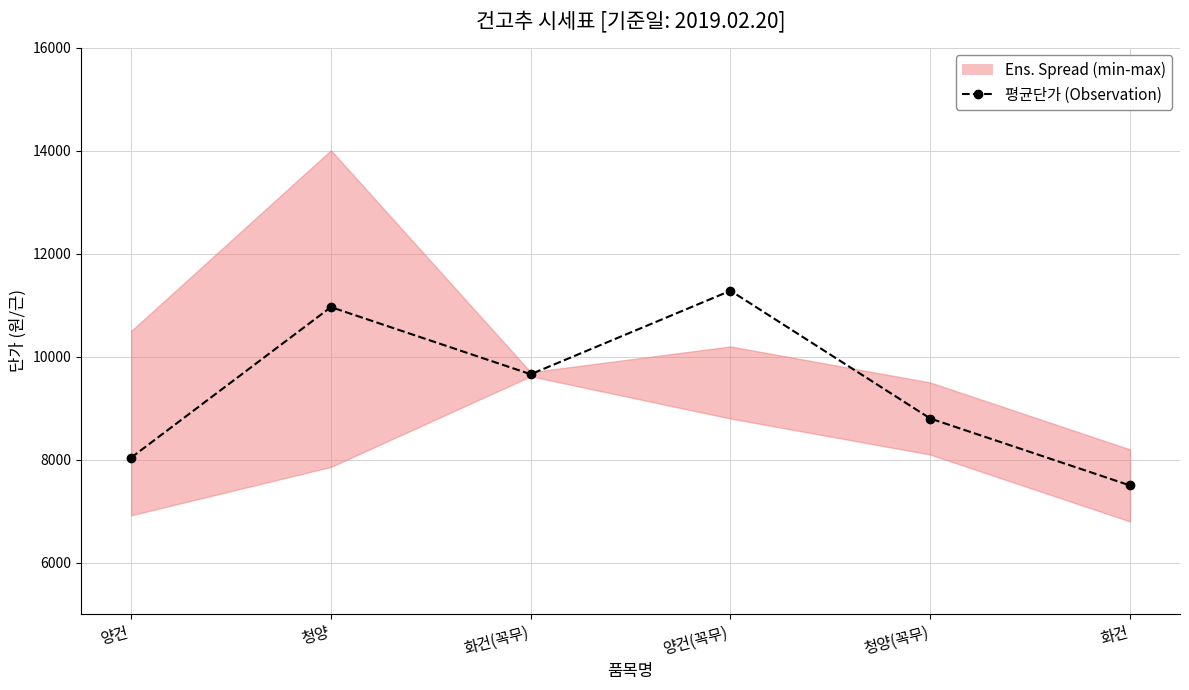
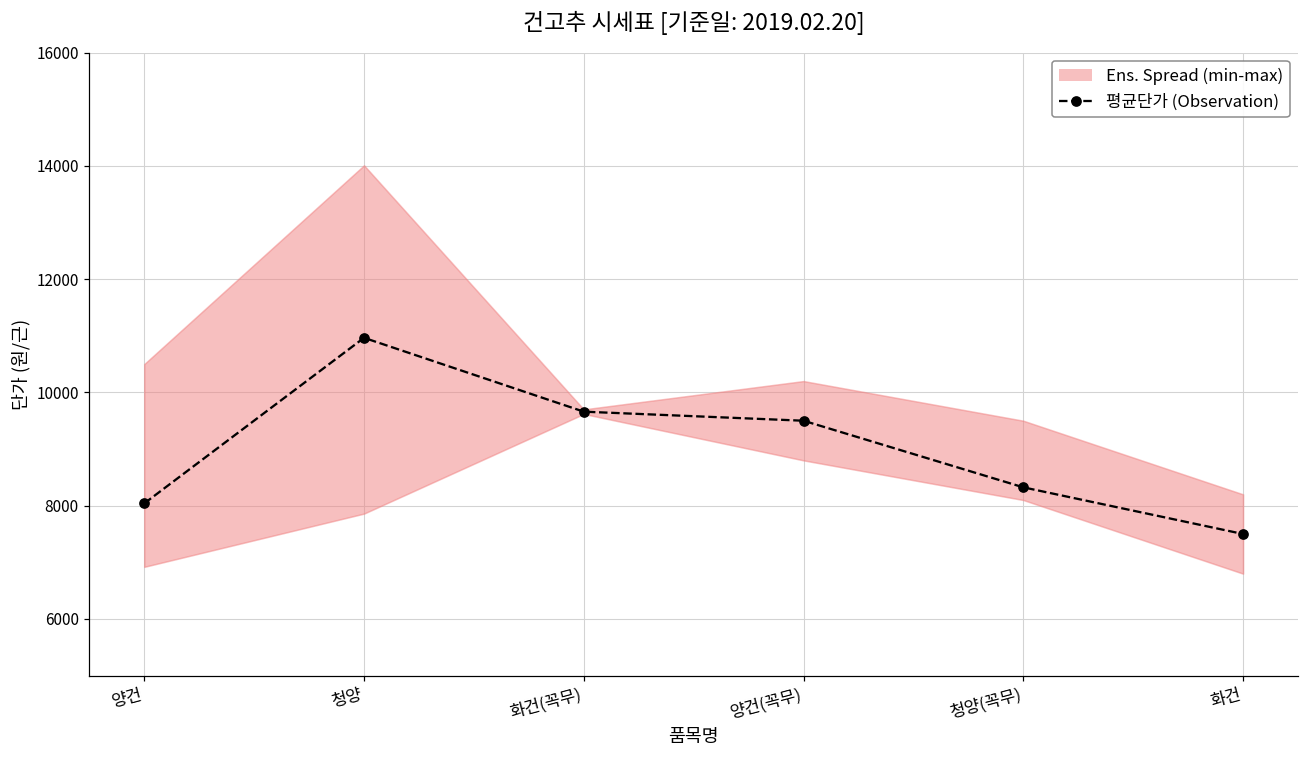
평균단가 (Observation), 양건(꼭무): 11300 -> 9500
평균단가 (Observation), 청양(꼭무): 8800 -> 8300
